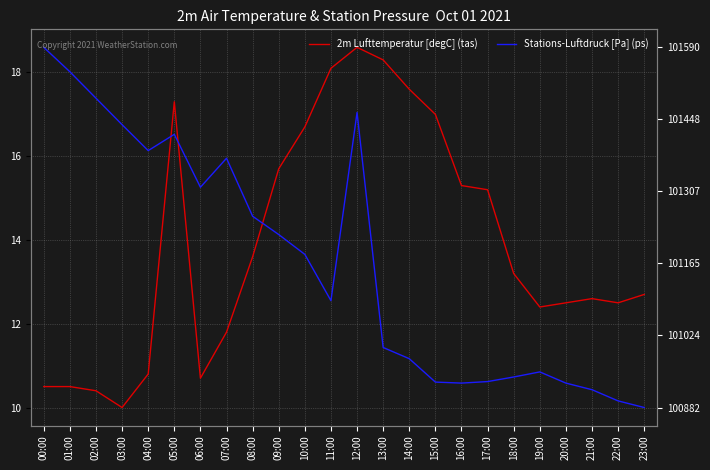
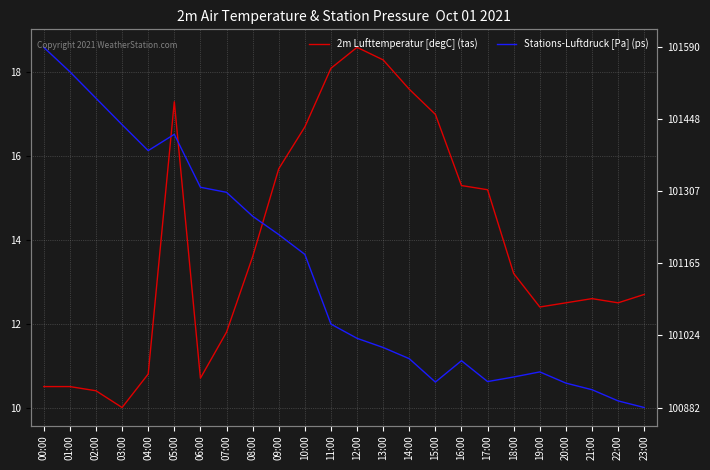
Stations-Luftdruck [Pa] (ps), 07:00: 16.0 -> 15.1
Stations-Luftdruck [Pa] (ps), 11:00: 12.6 -> 12.0
Stations-Luftdruck [Pa] (ps), 12:00: 17.0 -> 11.7
Stations-Luftdruck [Pa] (ps), 16:00: 10.6 -> 11.1
